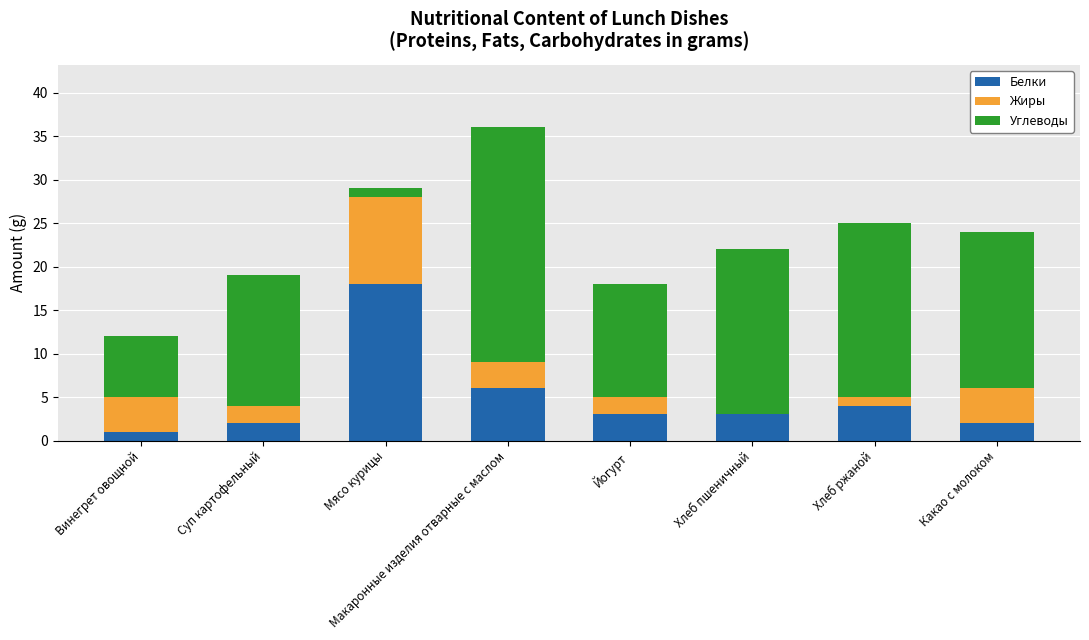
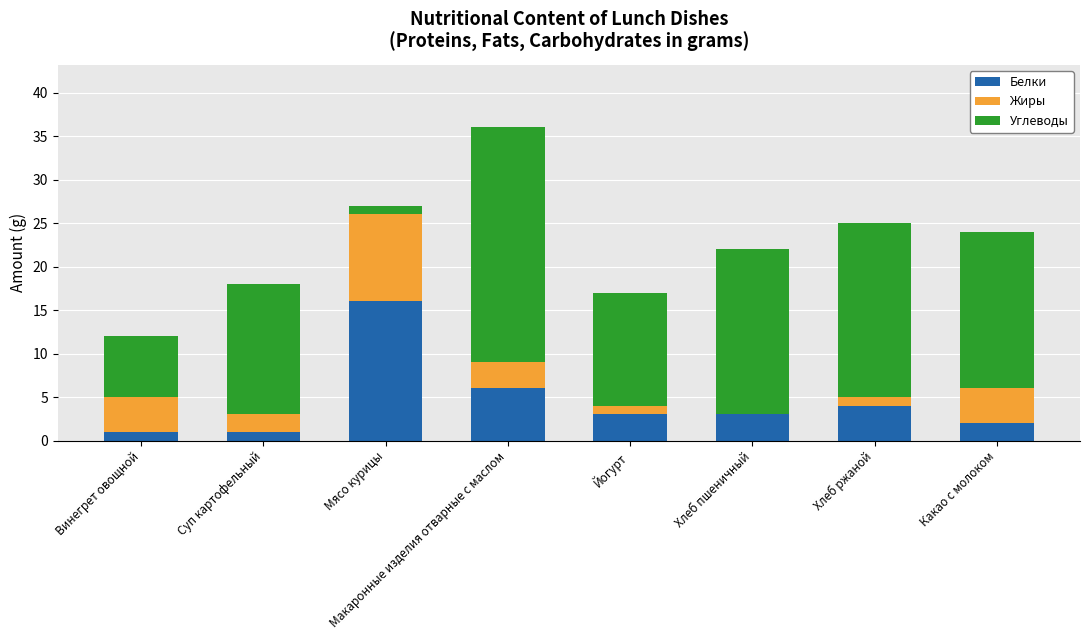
Белки, Суп картофельный: 2 -> 1
Белки, Мясо курицы: 18 -> 16
Жиры, Йогурт: 2 -> 1
